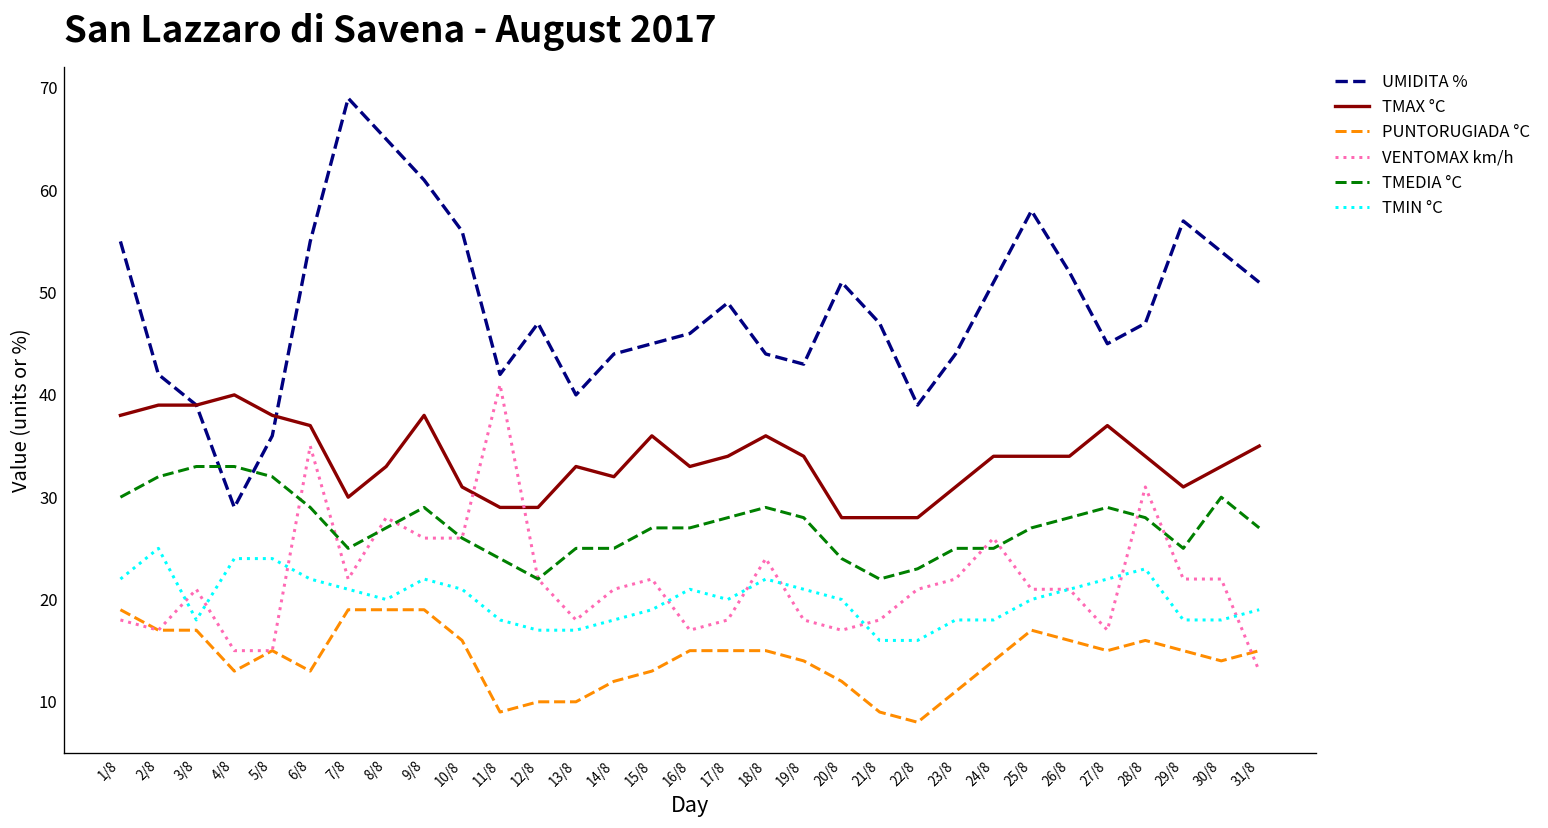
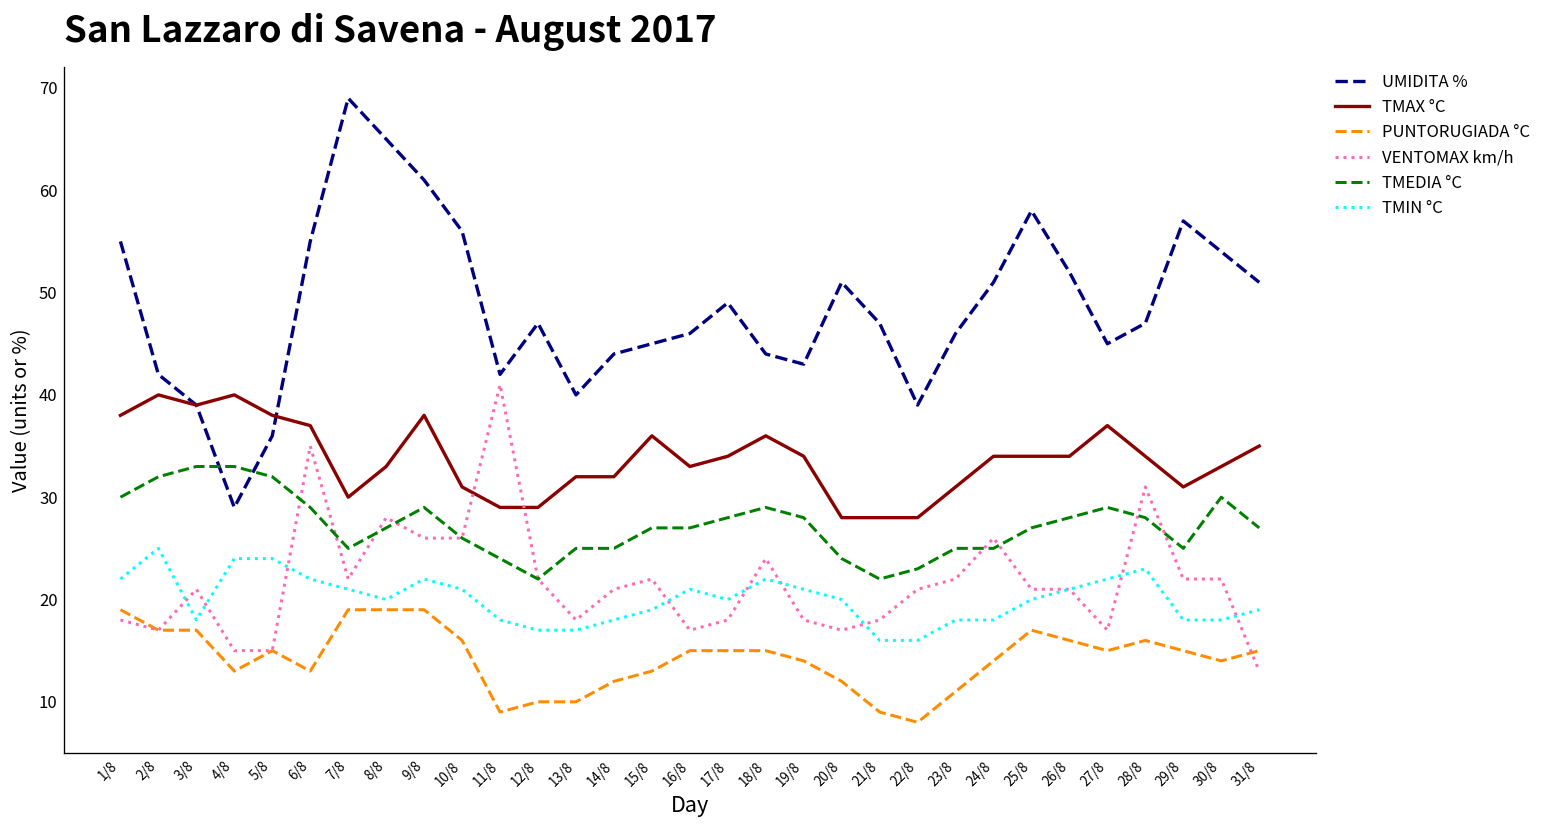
TMAX °C, 2/8: 39 -> 40
TMAX °C, 13/8: 33 -> 32
UMIDITA %, 23/8: 44 -> 46
